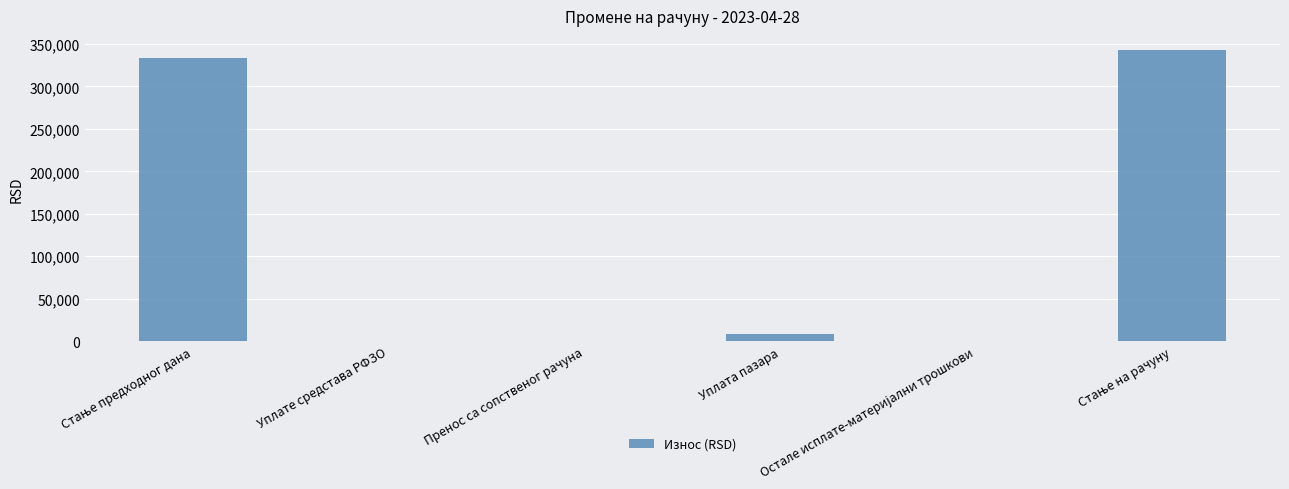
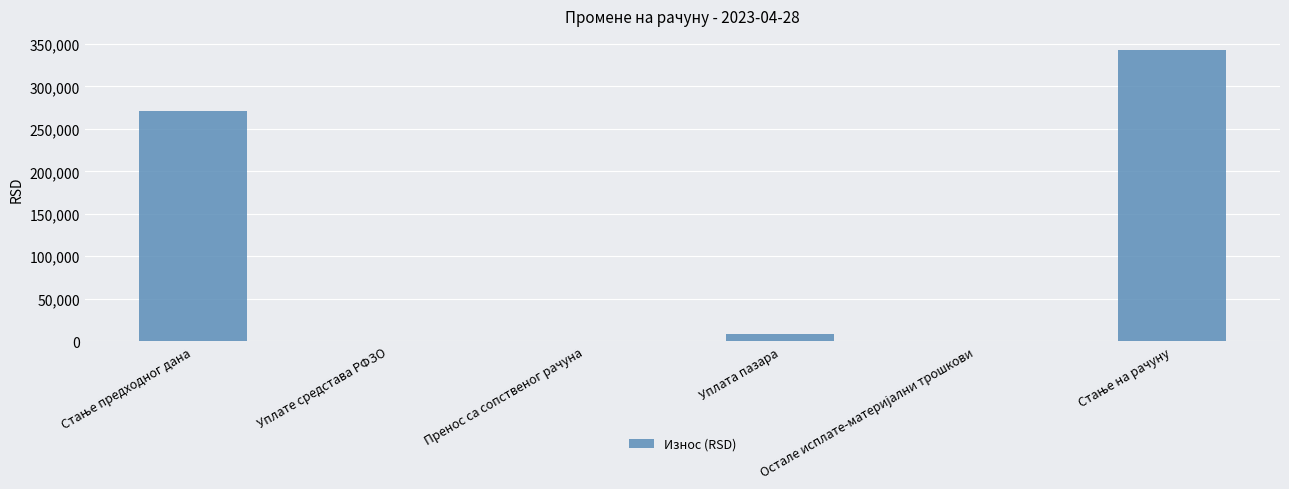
Стање предходног дана: 330,000 -> 270,000
